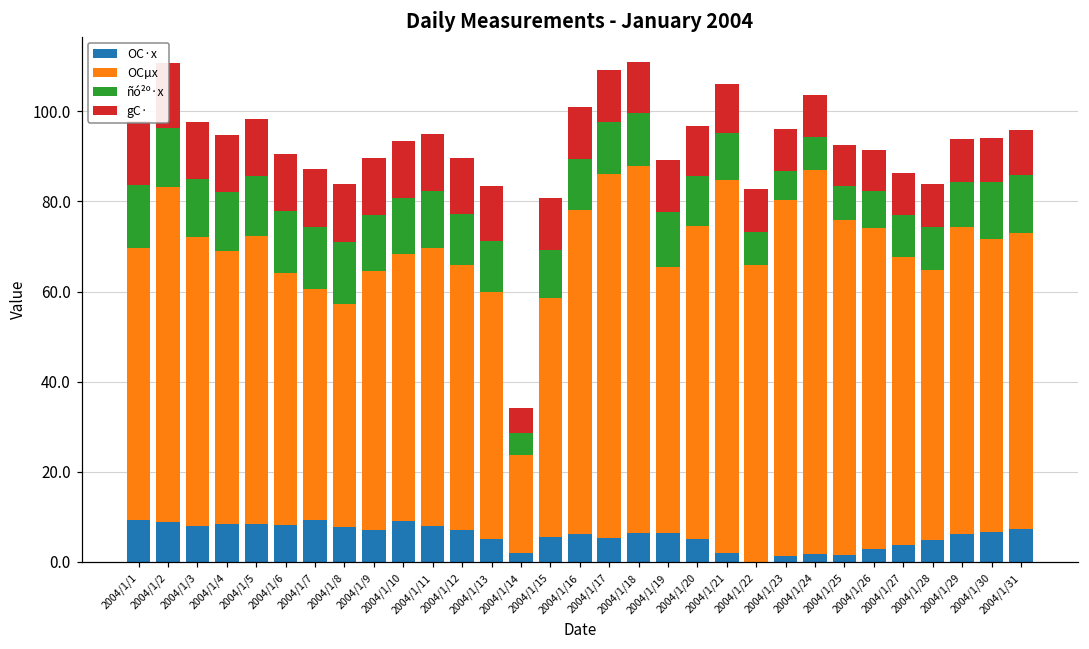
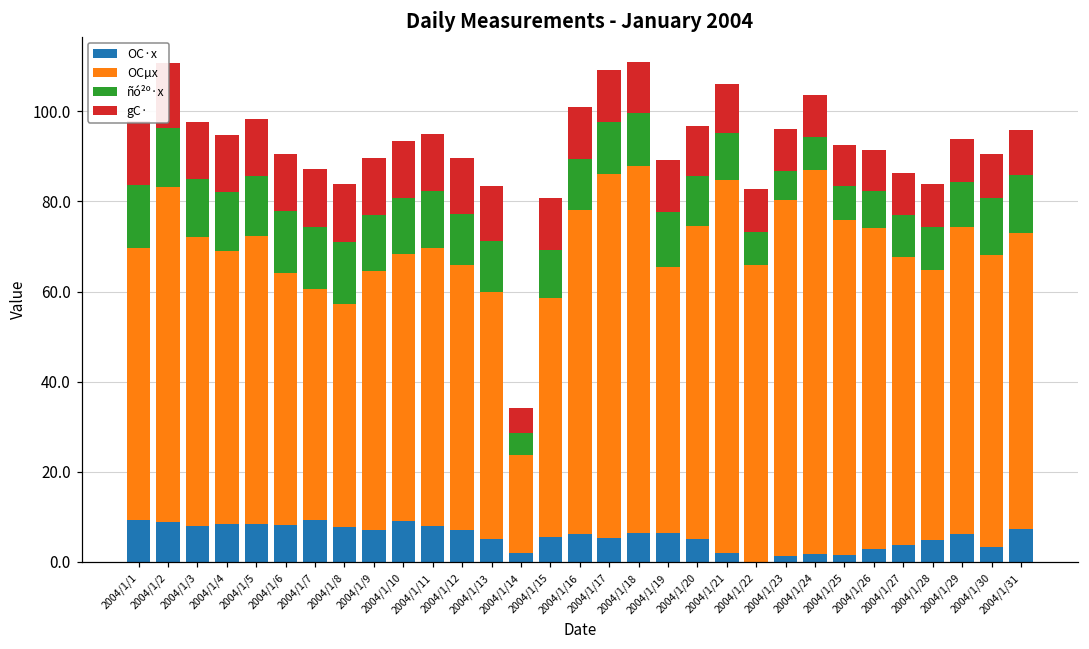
OC·x, 2004/1/30: 7 -> 3
